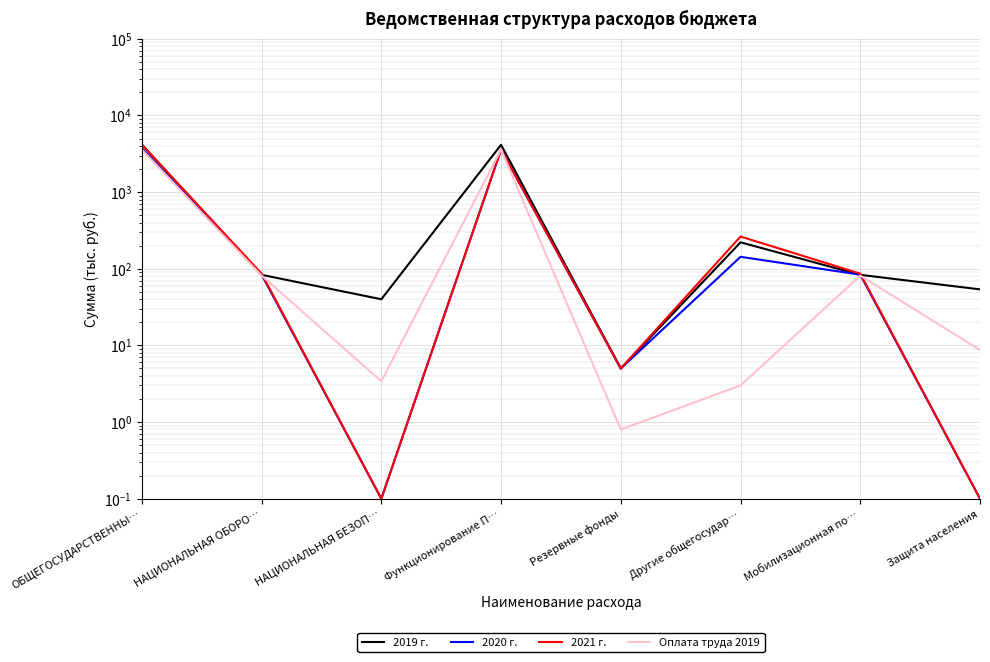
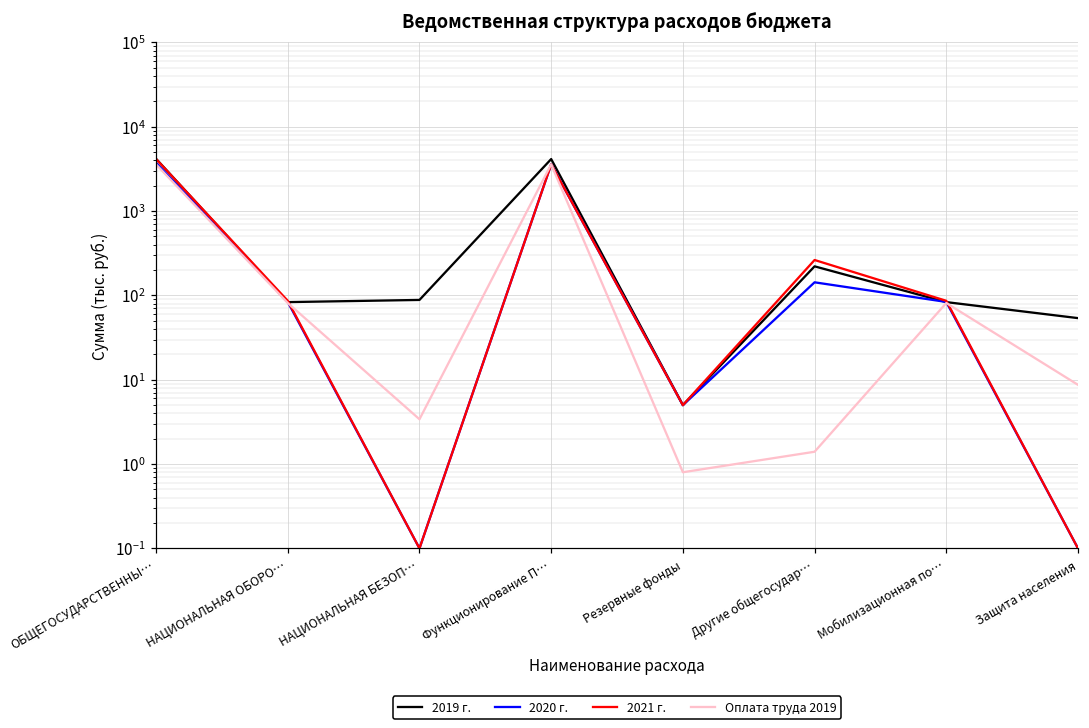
2019 г., НАЦИОНАЛЬНАЯ БЕЗОП…: 40 -> 90
Оплата труда 2019, Другие общегосудар…: 3.0 -> 1.4
